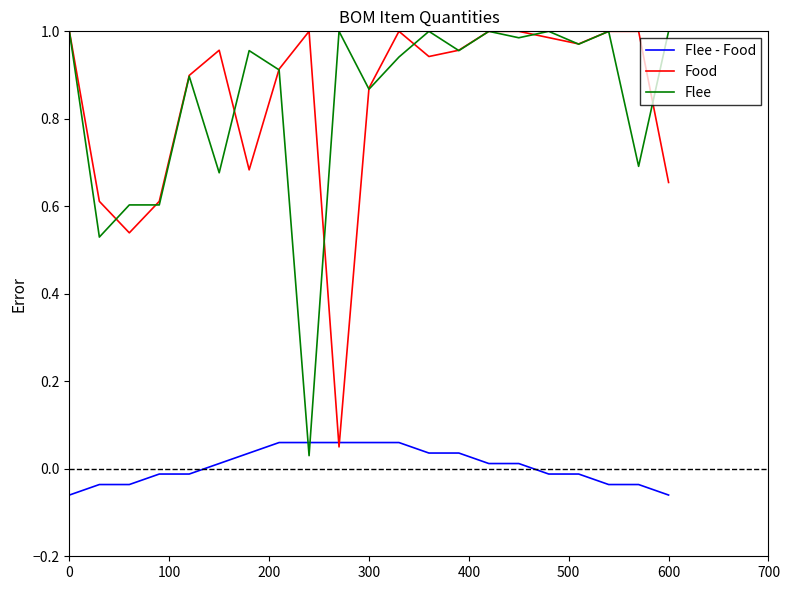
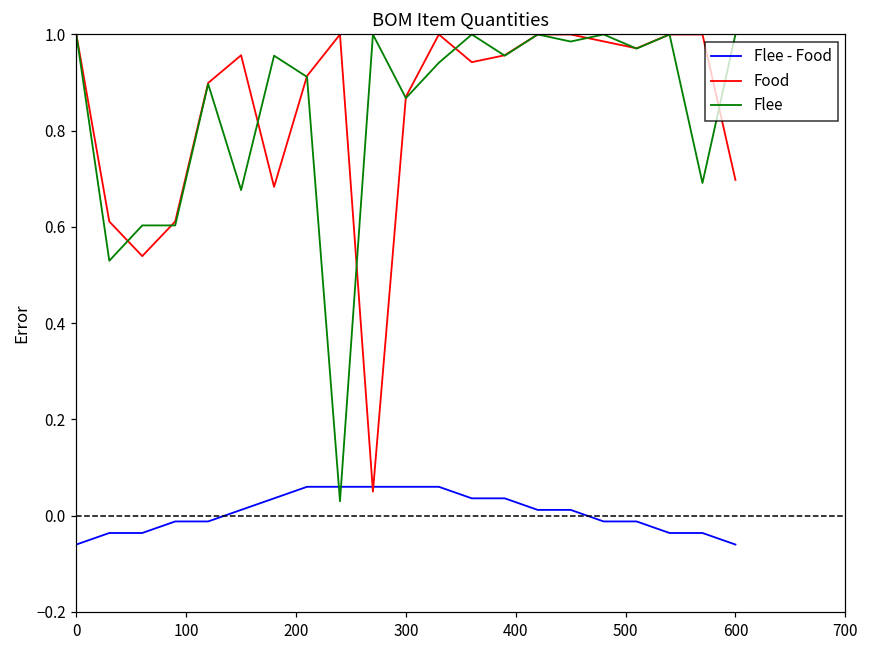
Food, 600: 0.65 -> 0.70
